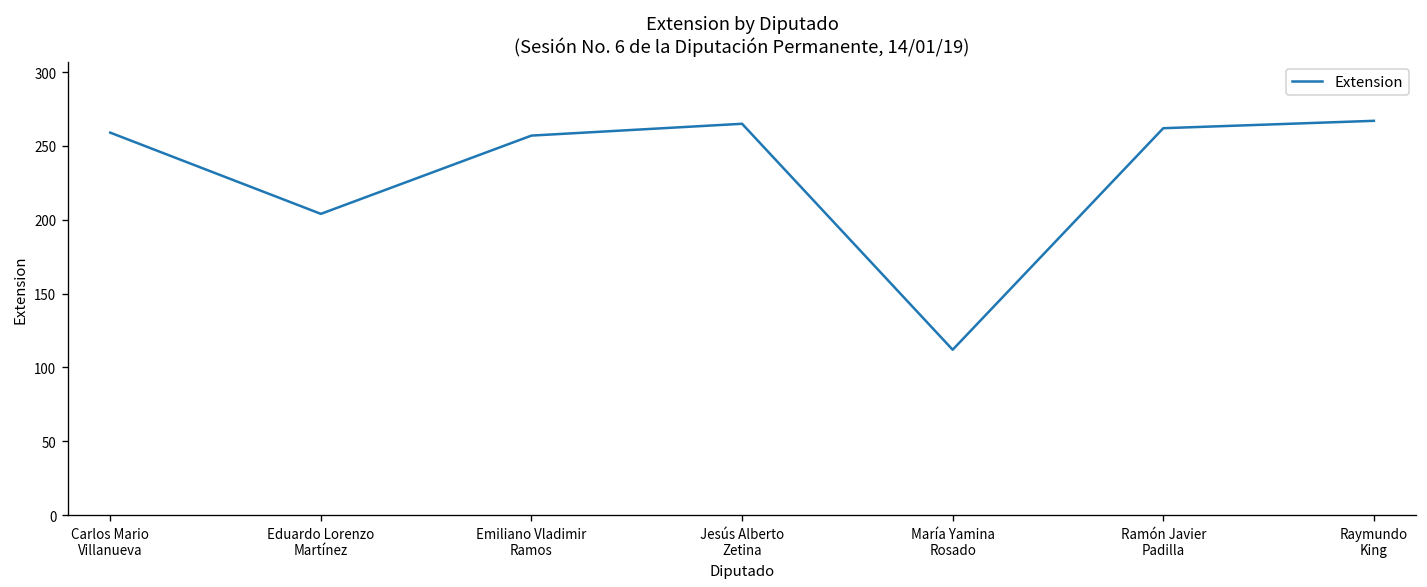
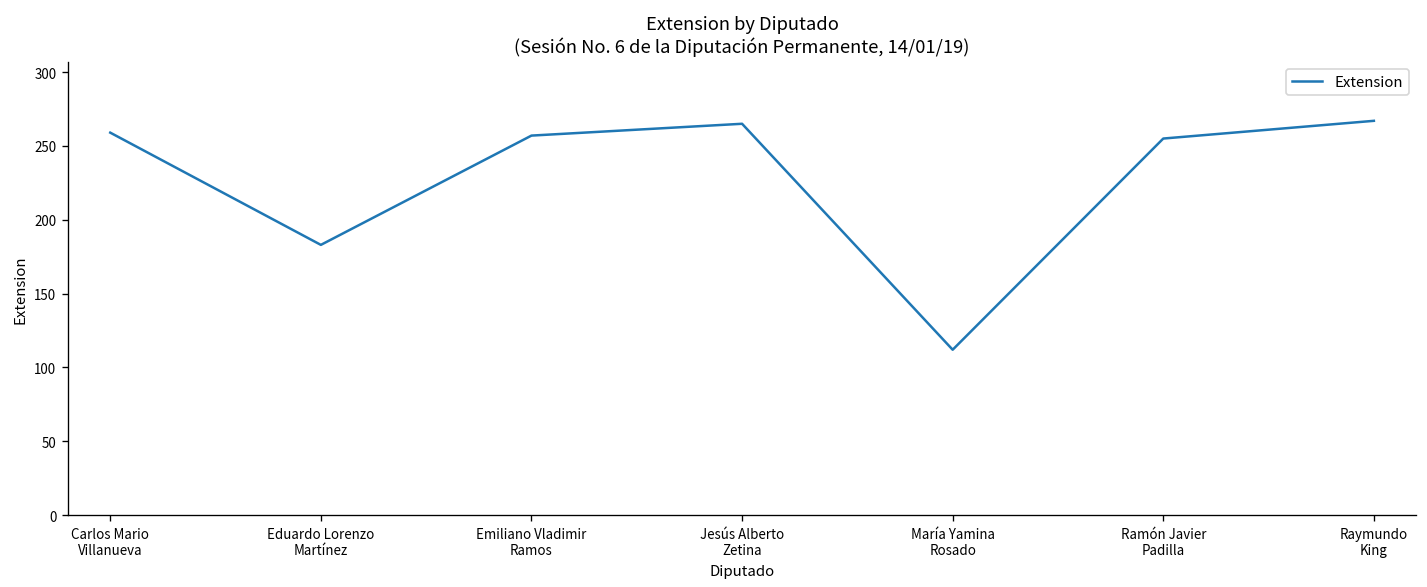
Eduardo Lorenzo Martínez: 204 -> 183
Ramón Javier Padilla: 262 -> 255
